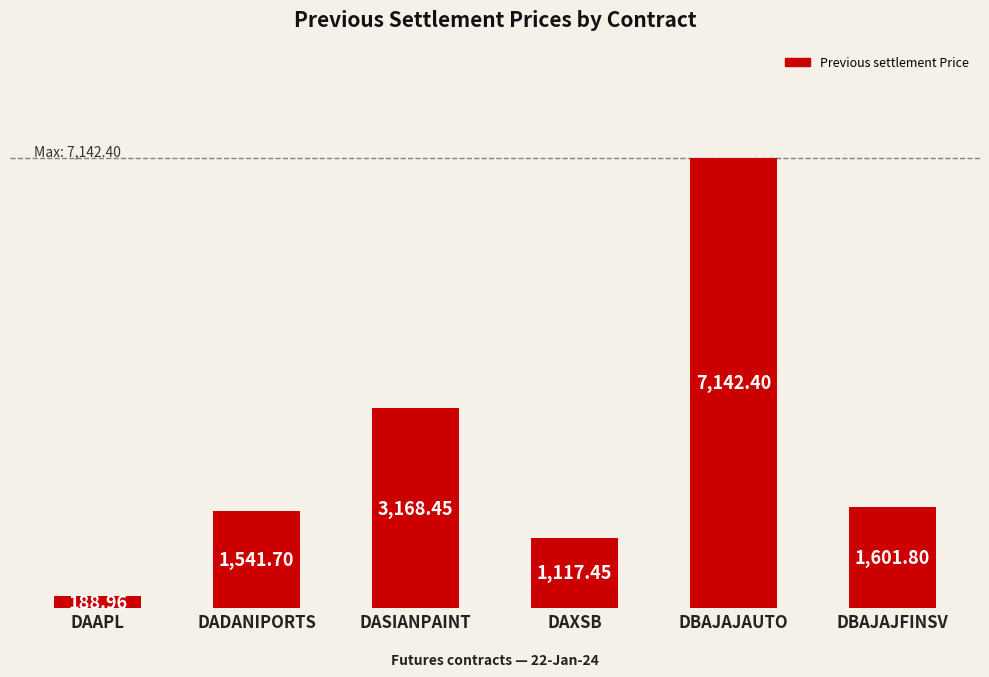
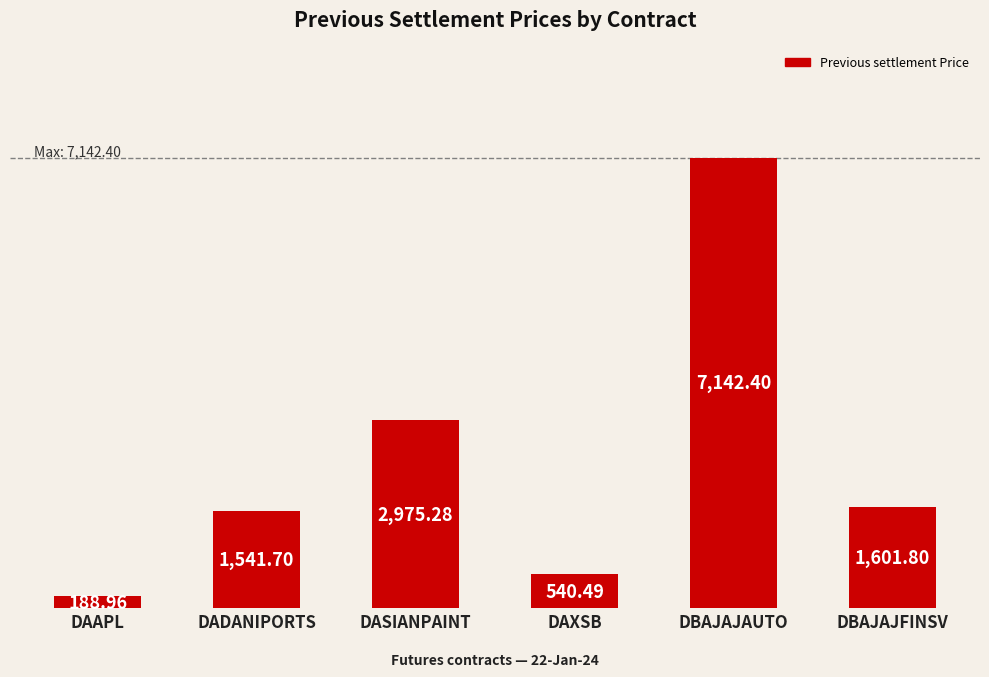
DASIANPAINT: 3,168.45 -> 2,975.28
DAXSB: 1,117.45 -> 540.49
